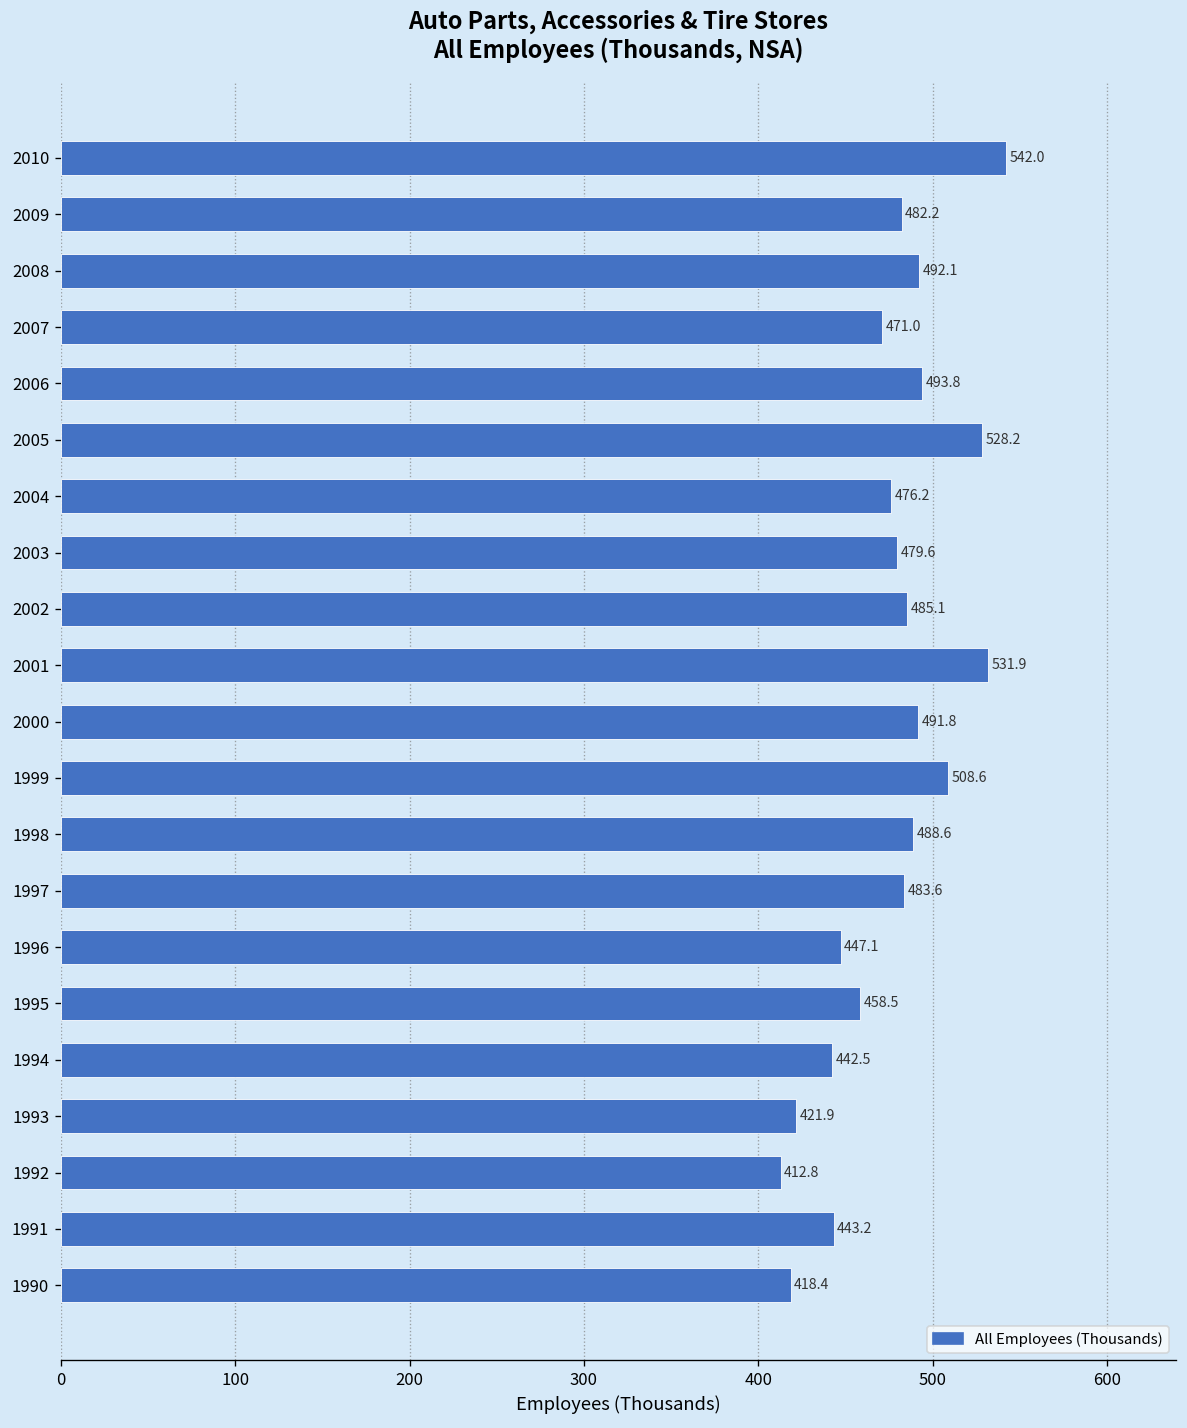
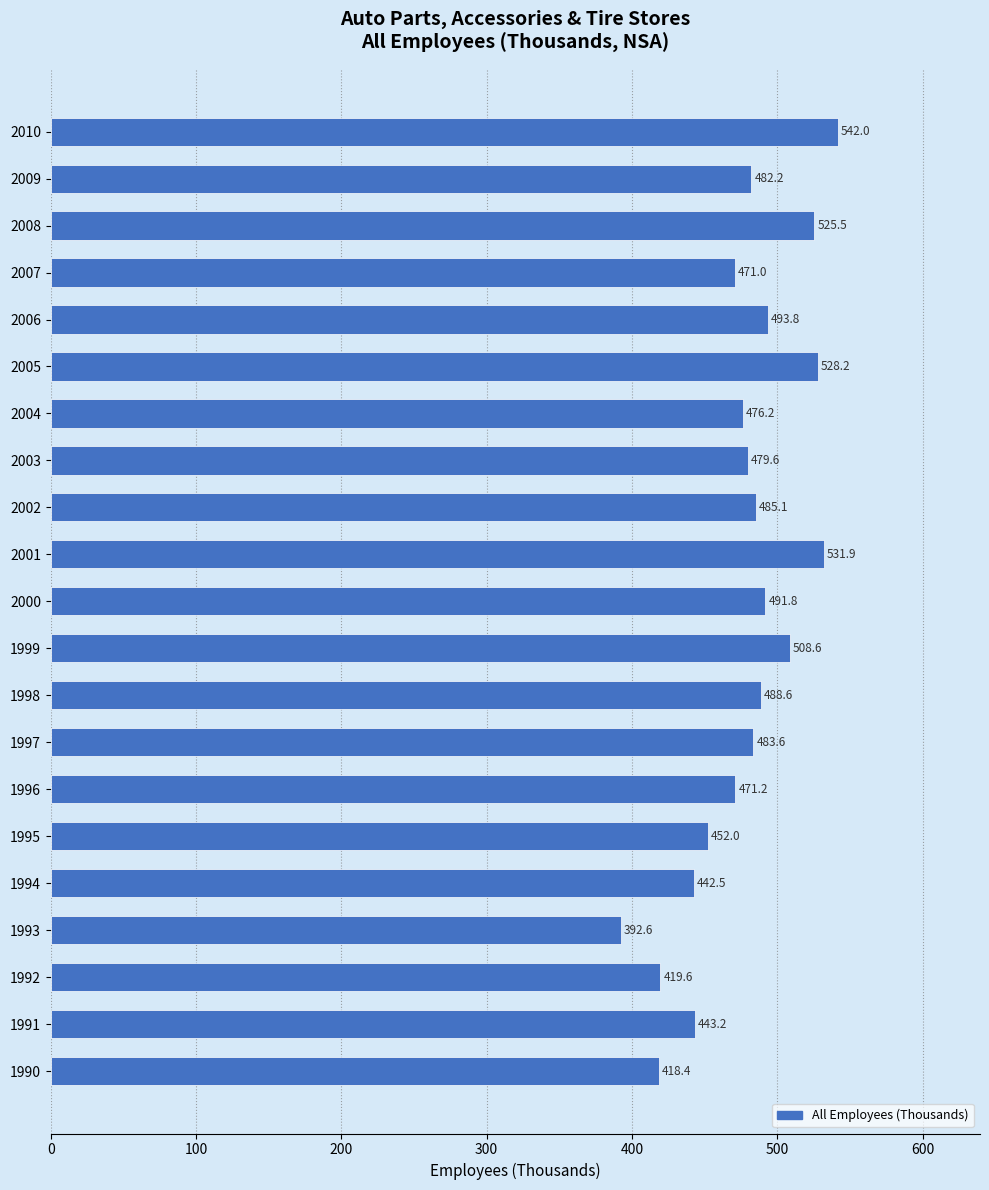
2008: 492.1 -> 525.5
1996: 447.1 -> 471.2
1995: 458.5 -> 452.0
1993: 421.9 -> 392.6
1992: 412.8 -> 419.6
